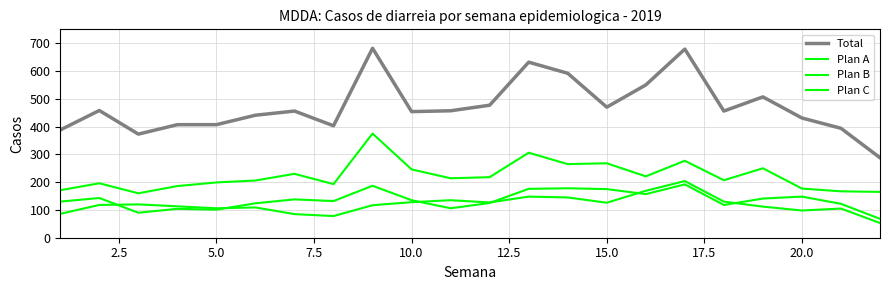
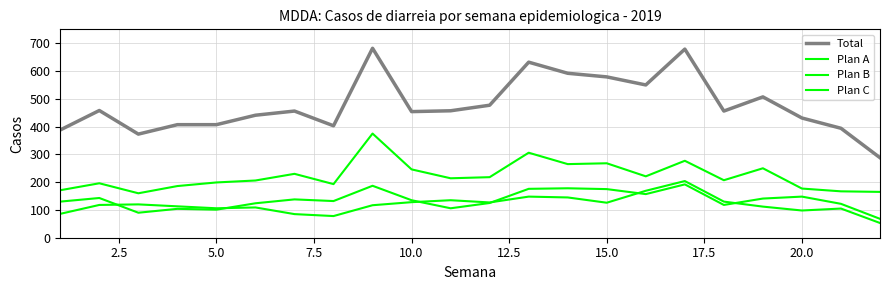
Total, 15.0: 470 -> 580
